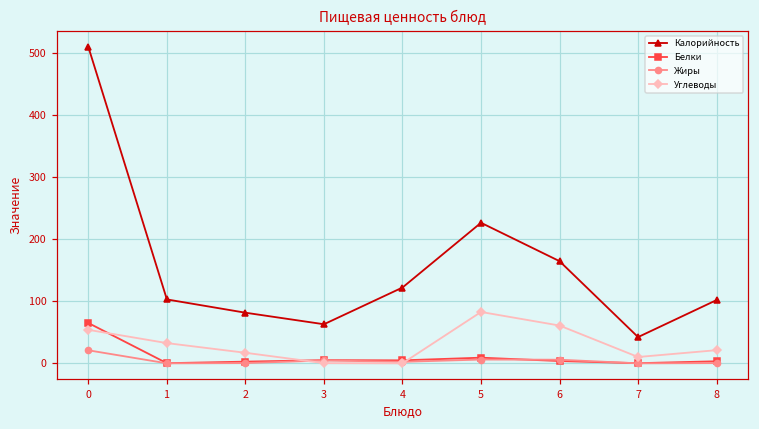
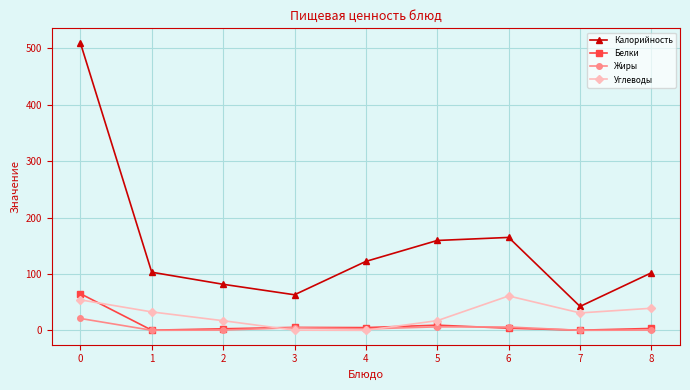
Калорийность, 5: 230 -> 160
Углеводы, 5: 80 -> 20
Углеводы, 7: 10 -> 30
Углеводы, 8: 20 -> 40
